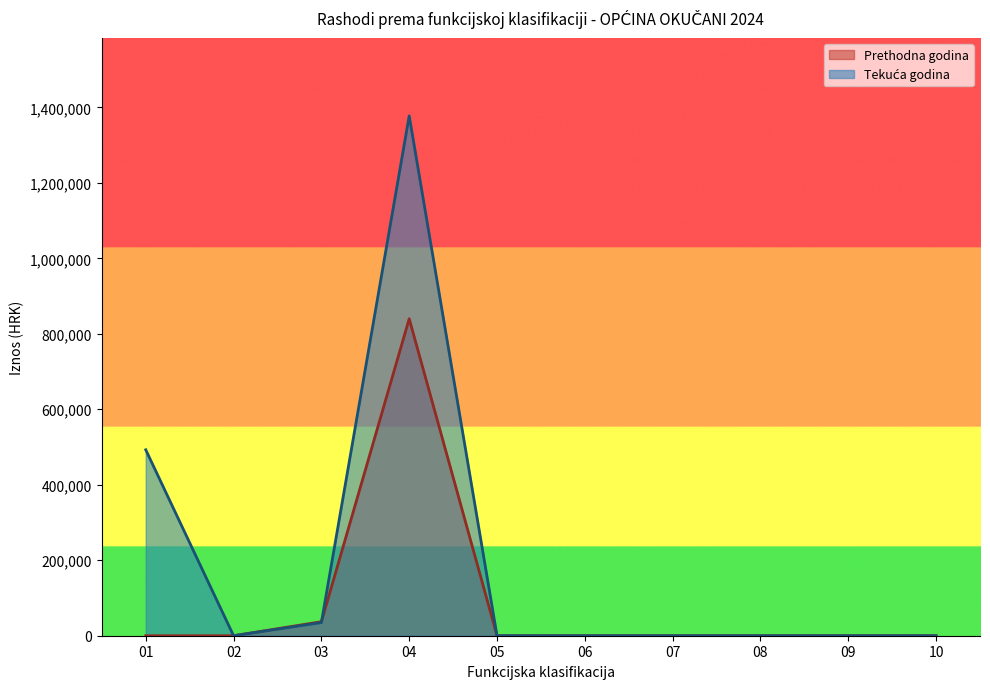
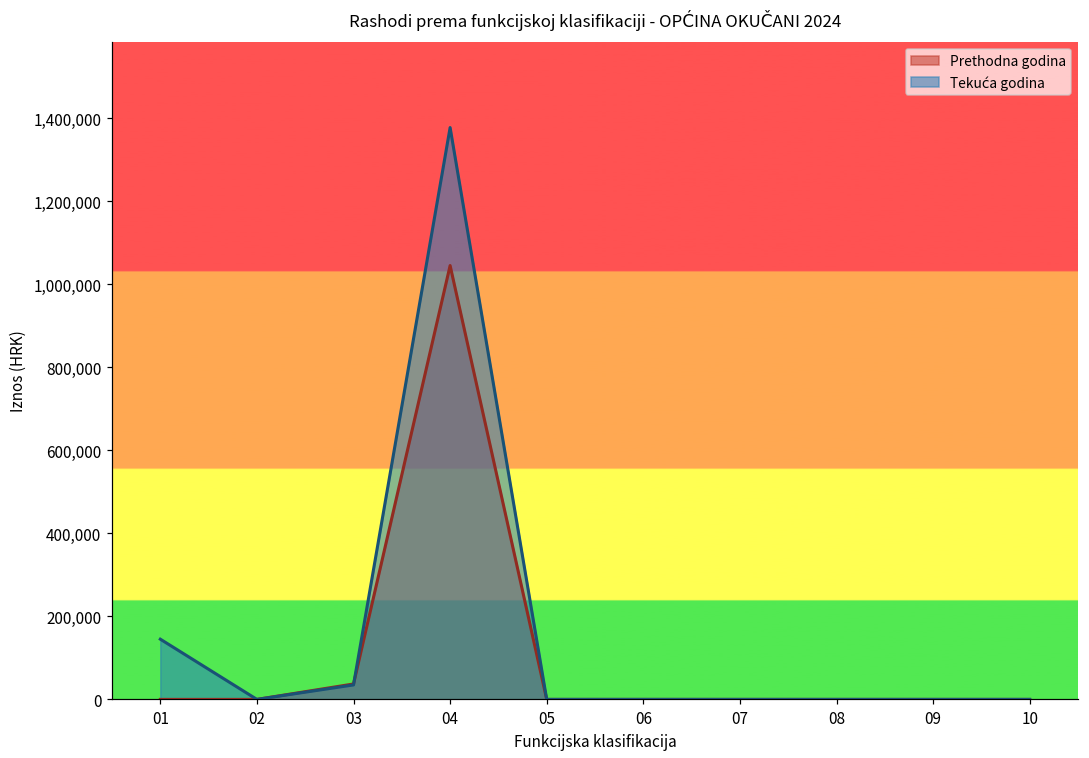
Tekuća godina, 01: 490,000 -> 150,000
Prethodna godina, 04: 840,000 -> 1,050,000
